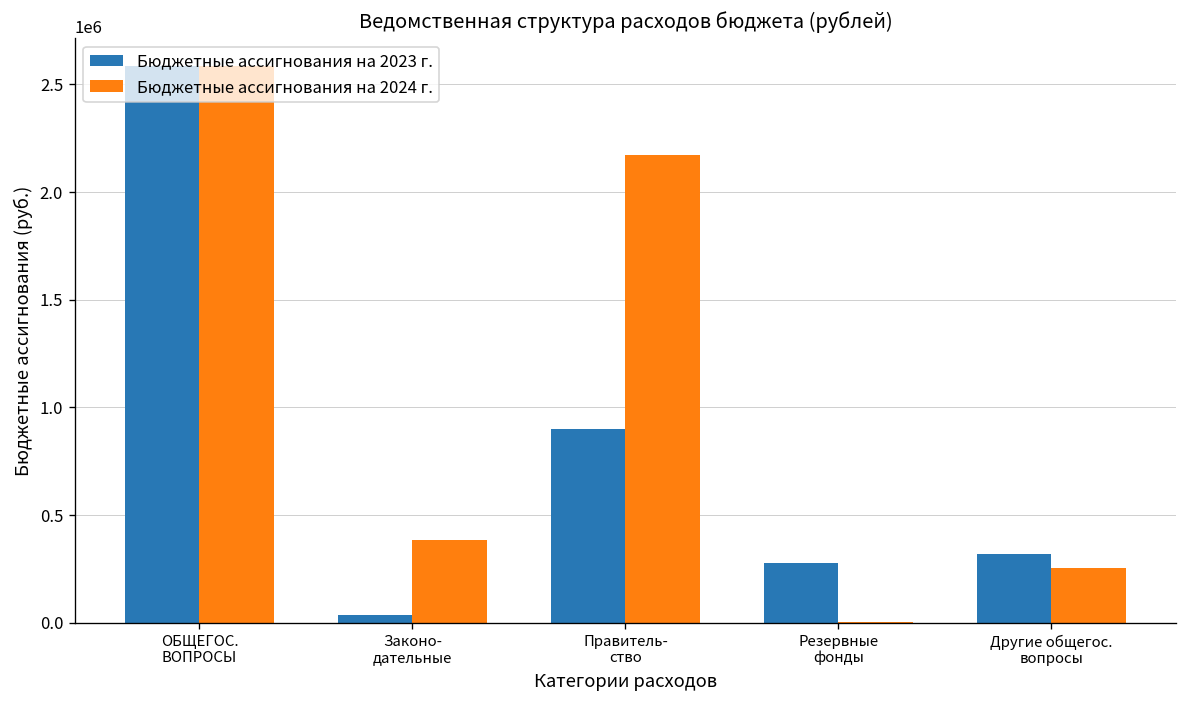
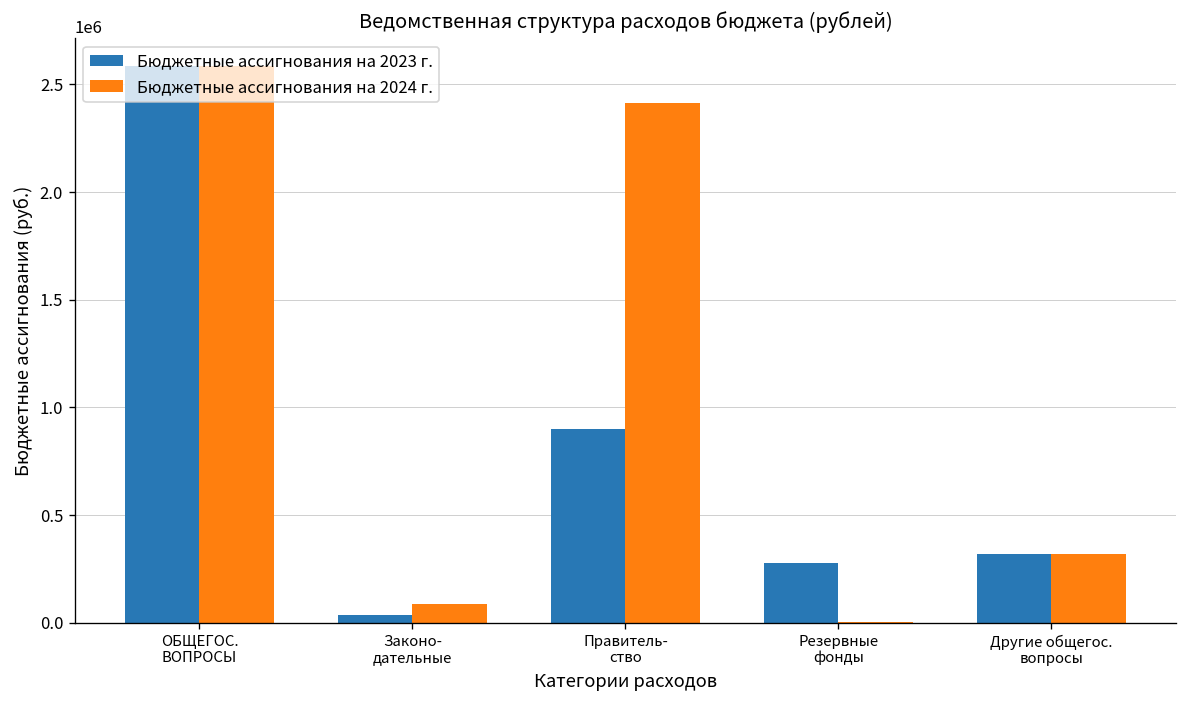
Бюджетные ассигнования на 2024 г., Законо- дательные: 380000 -> 90000
Бюджетные ассигнования на 2024 г., Правитель- ство: 2170000 -> 2410000
Бюджетные ассигнования на 2024 г., Другие общегос. вопросы: 250000 -> 320000
